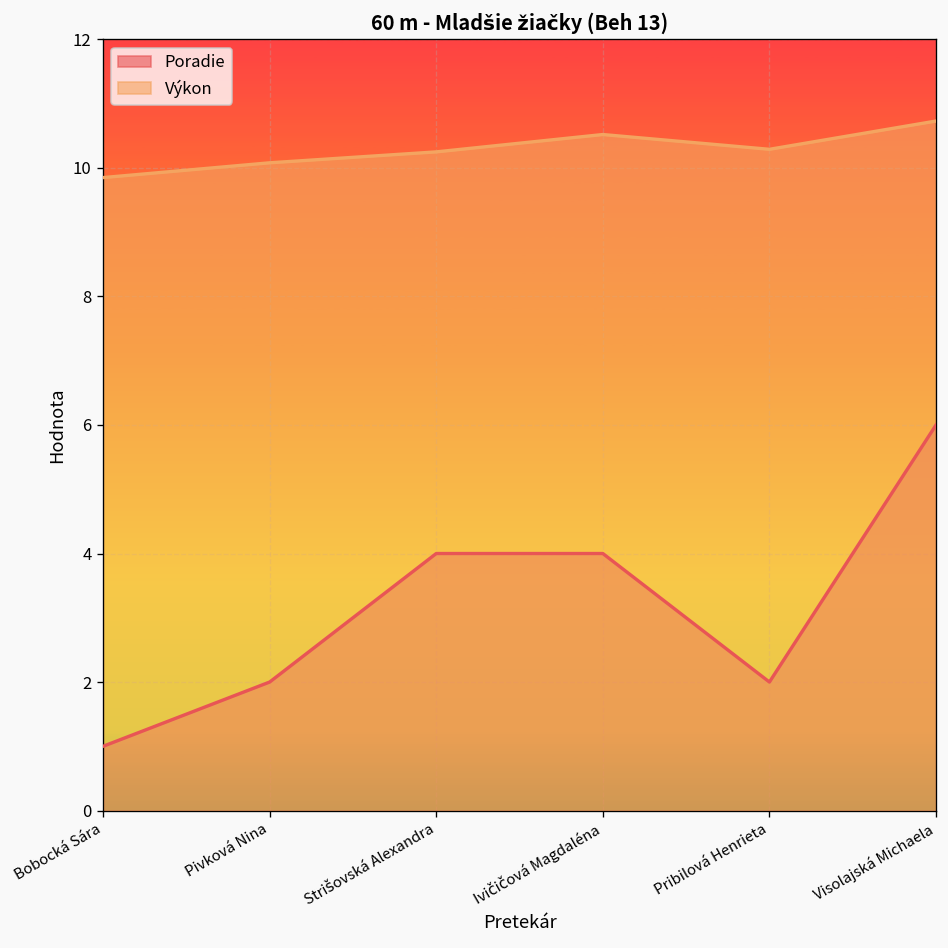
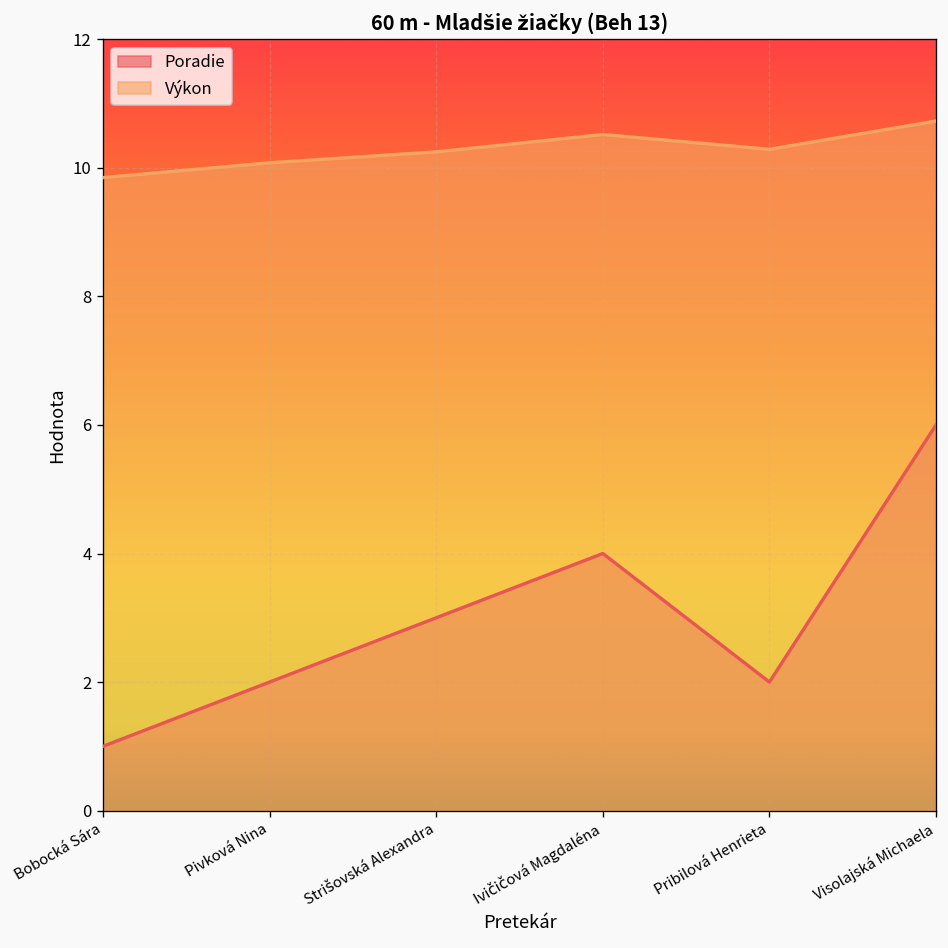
Poradie, Strišovská Alexandra: 4 -> 3
